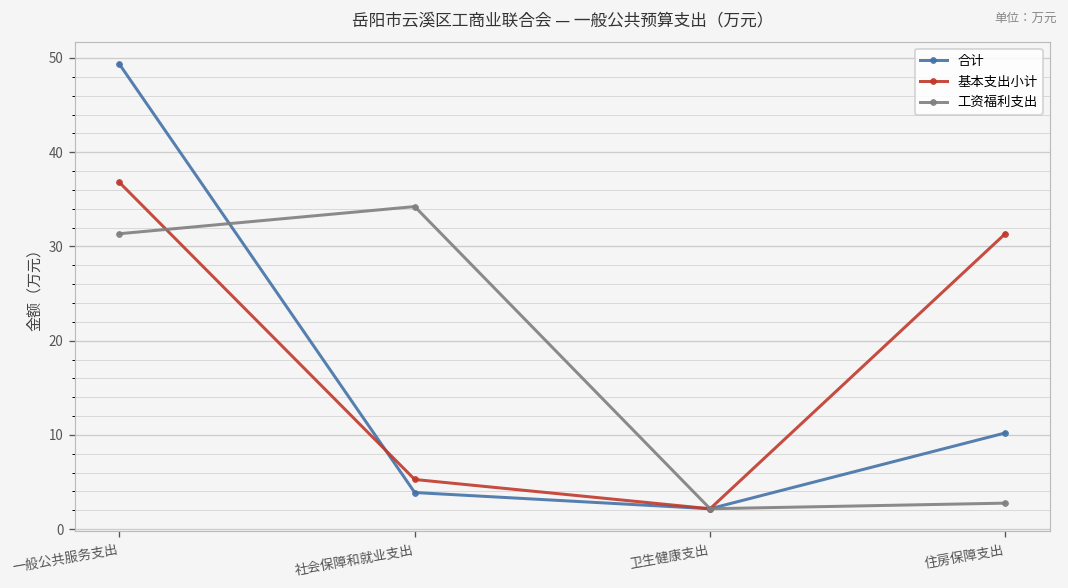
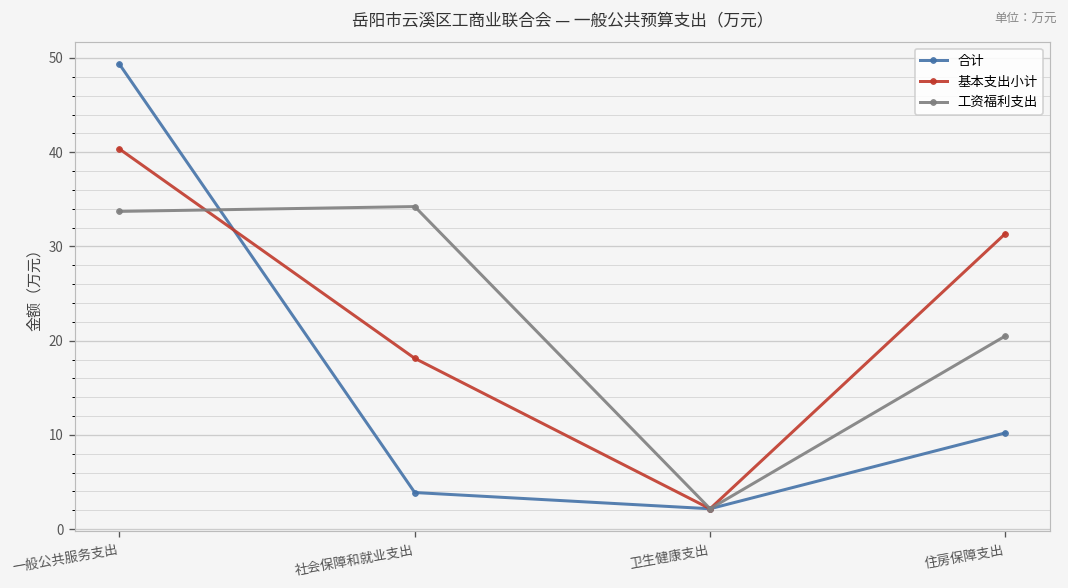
基本支出小计, 一般公共服务支出: 37 -> 40
工资福利支出, 一般公共服务支出: 31 -> 34
基本支出小计, 社会保障和就业支出: 5 -> 18
工资福利支出, 住房保障支出: 3 -> 21
